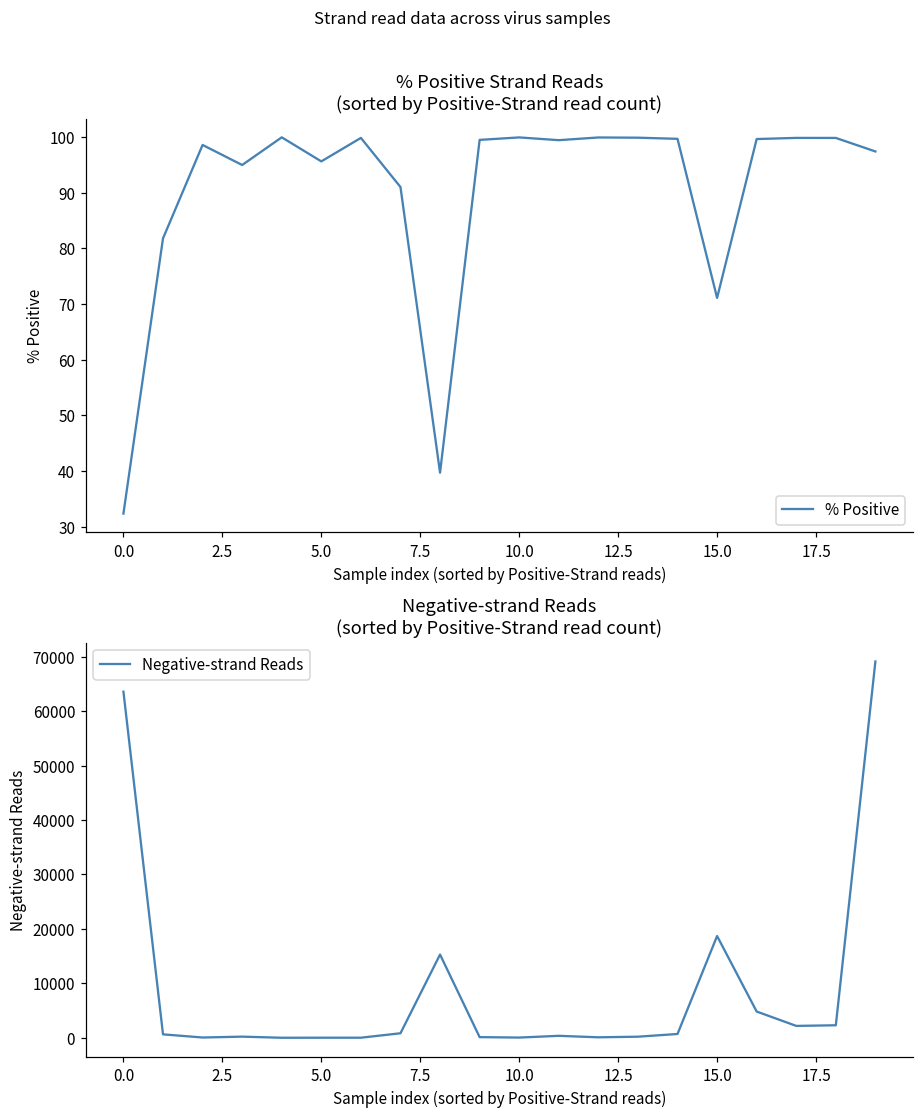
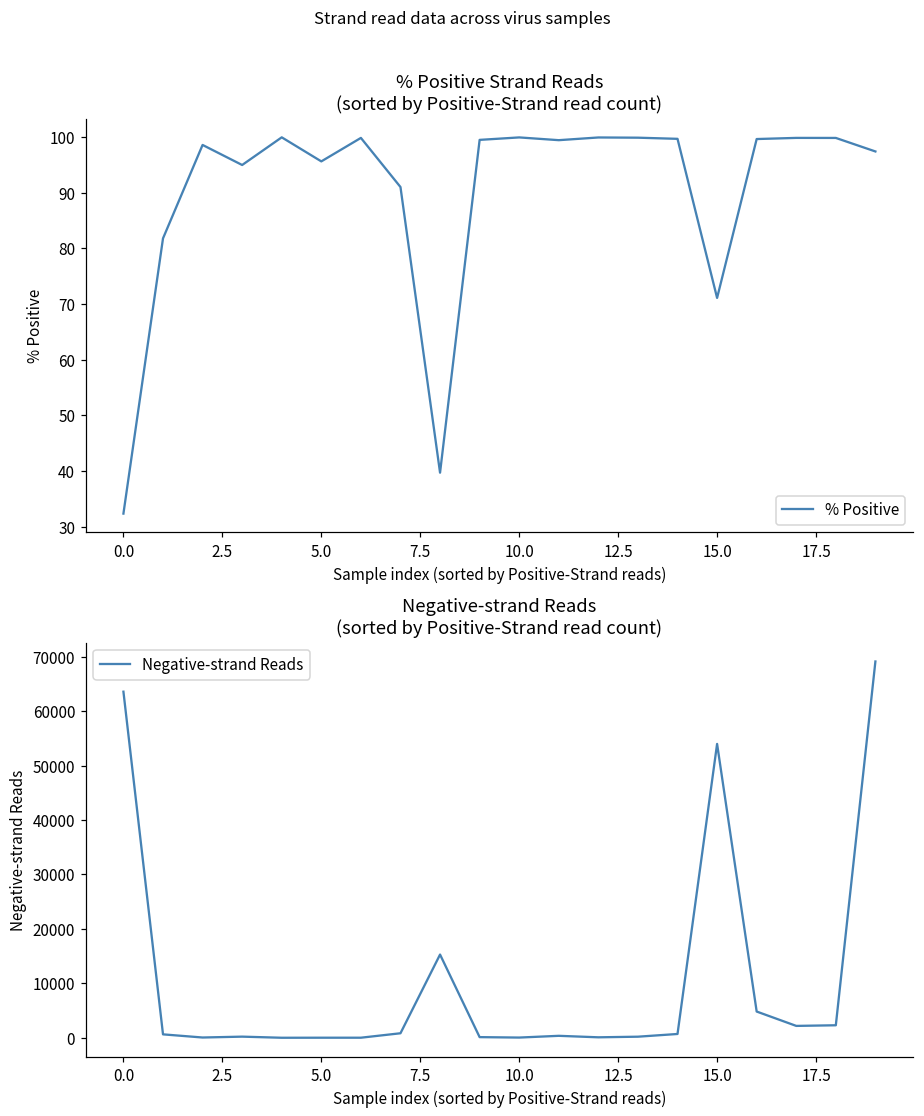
Negative-strand Reads (sorted by Positive-Strand read count), 15.0: 19000 -> 54000
